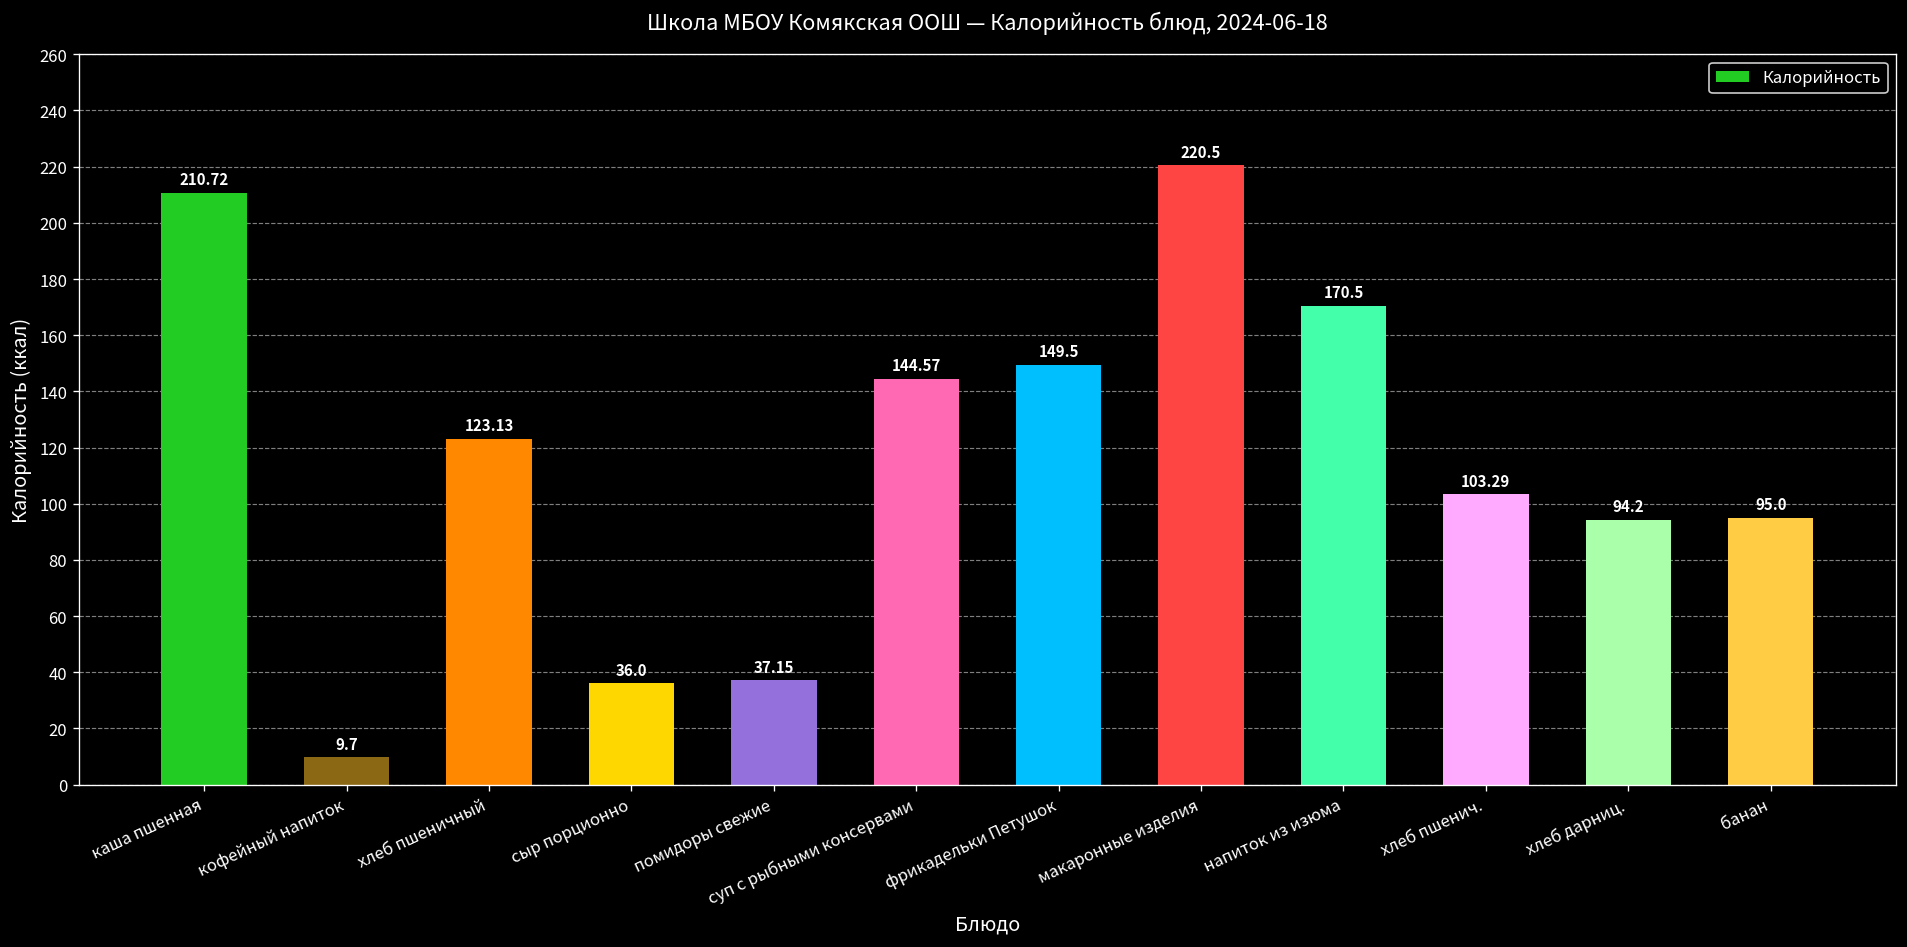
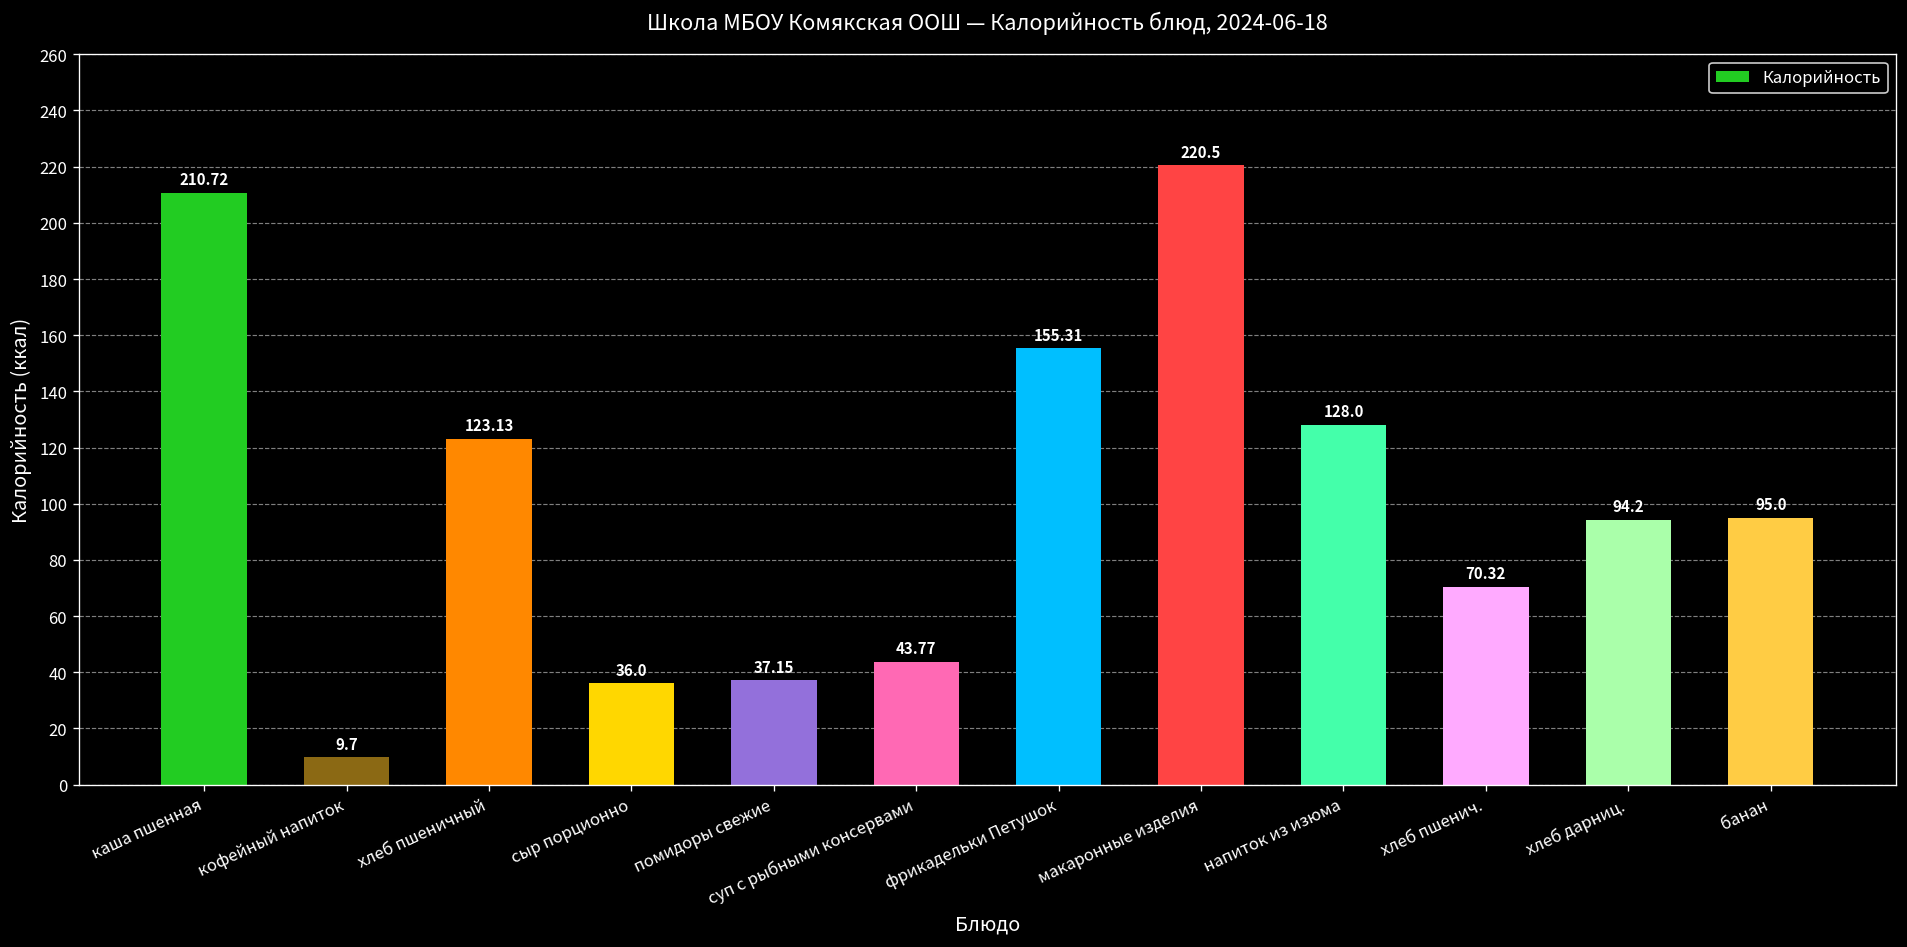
суп с рыбными консервами: 144.57 -> 43.77
фрикадельки Петушок: 149.5 -> 155.31
напиток из изюма: 170.5 -> 128.0
хлеб пшенич.: 103.29 -> 70.32
